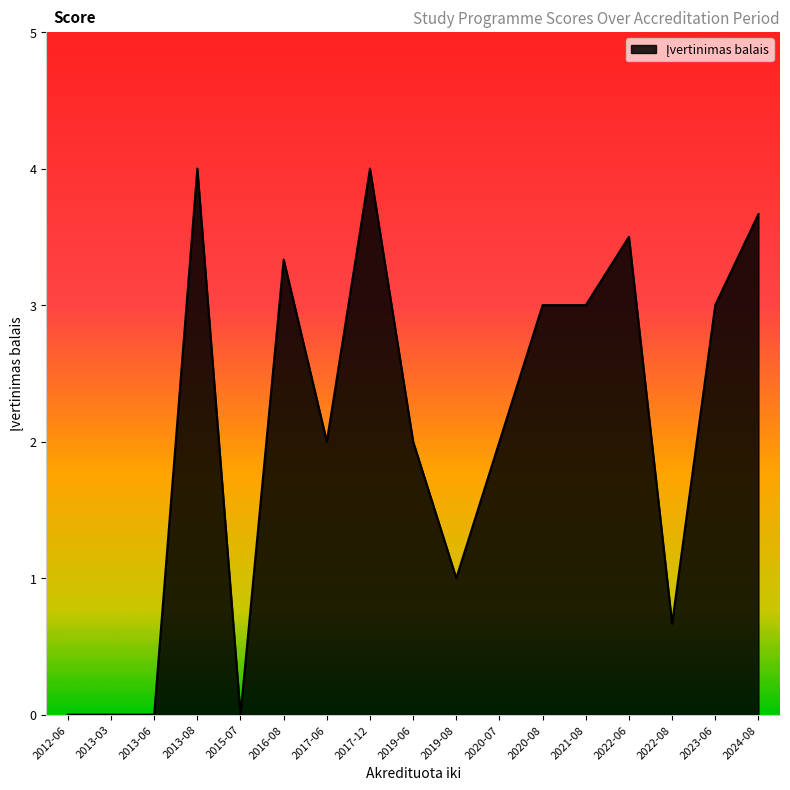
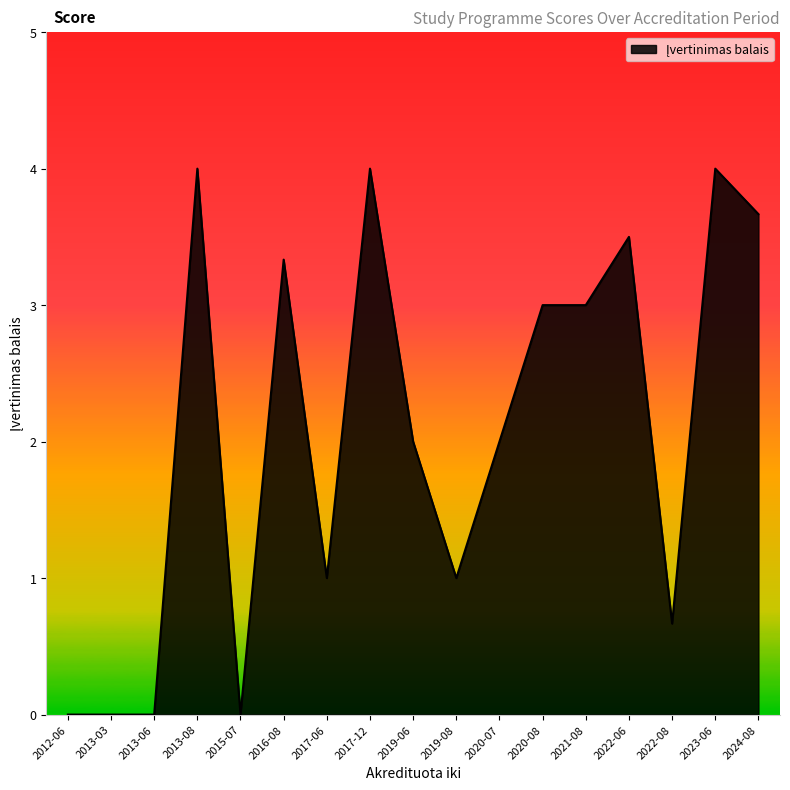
2017-06: 2 -> 1
2023-06: 3 -> 4
